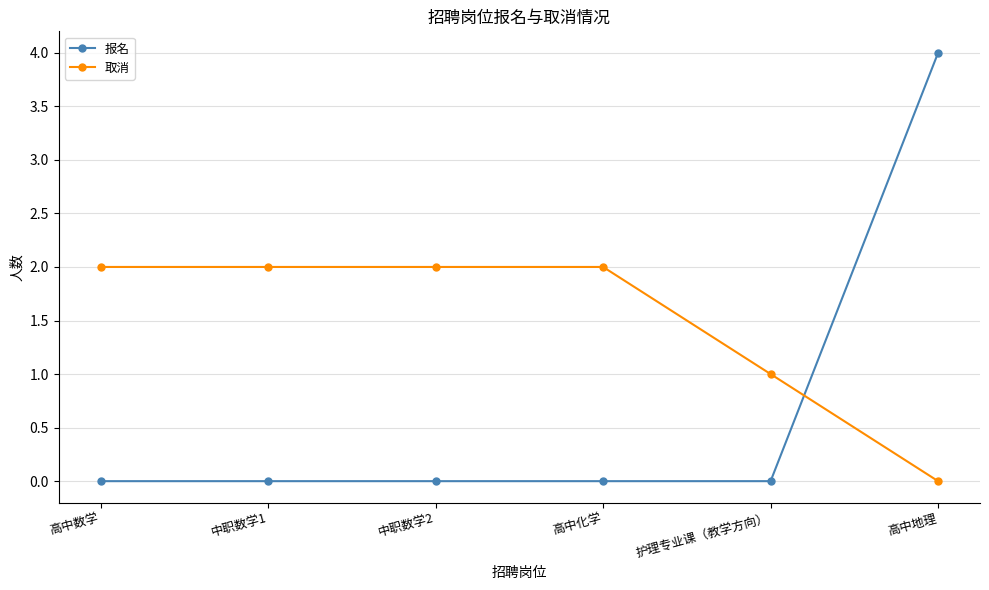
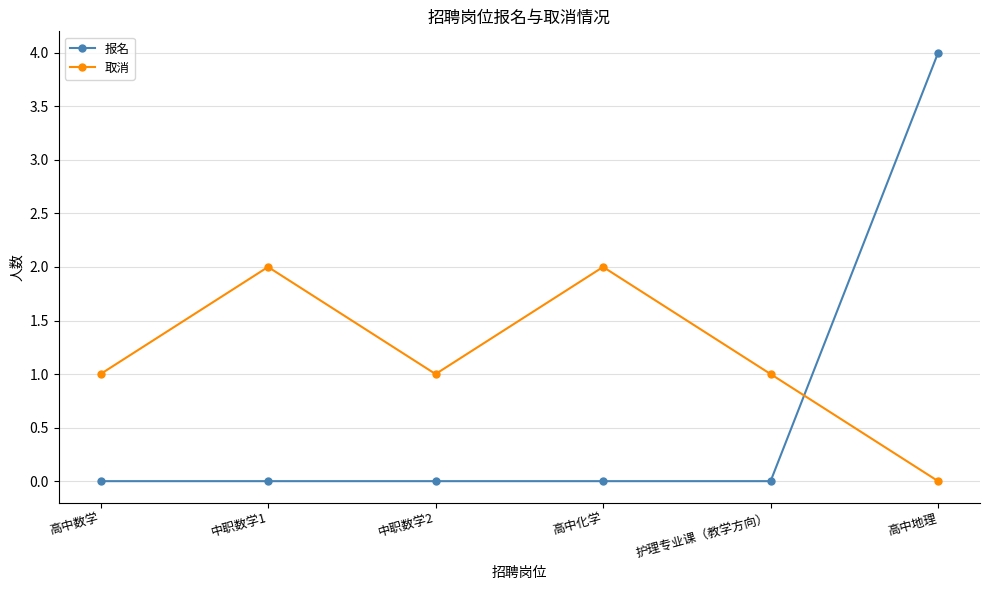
取消, 高中数学: 2 -> 1
取消, 中职数学2: 2 -> 1
